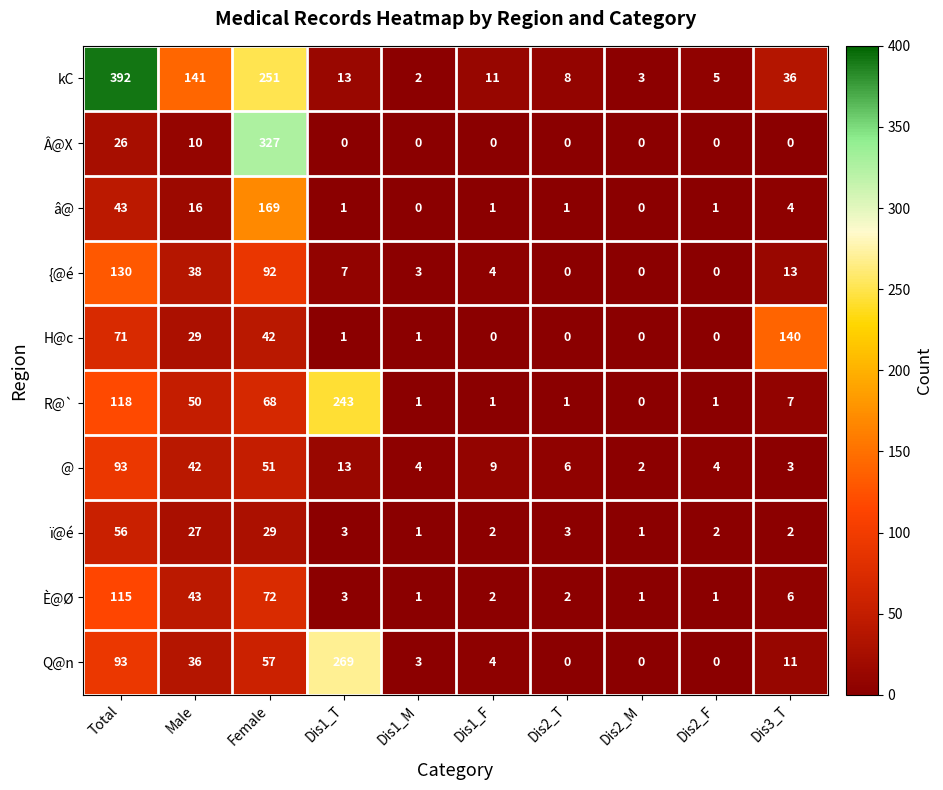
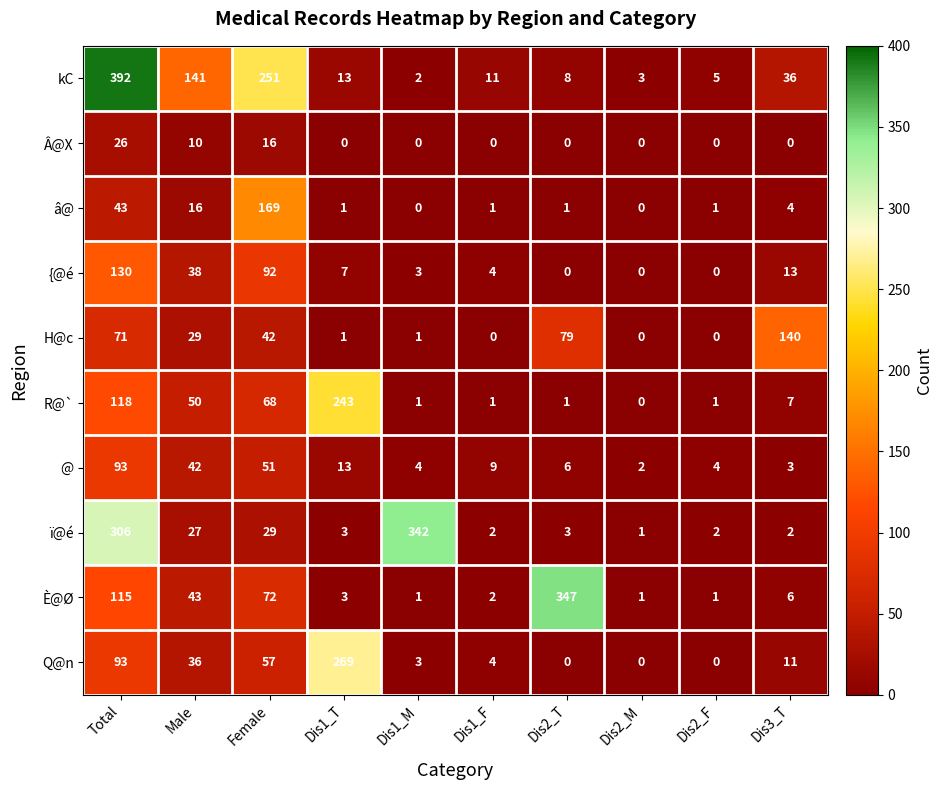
Â@X, Female: 327 -> 16
H@c, Dis2_T: 0 -> 79
ï@é, Total: 56 -> 306
ï@é, Dis1_M: 1 -> 342
È@Ø, Dis2_T: 2 -> 347
